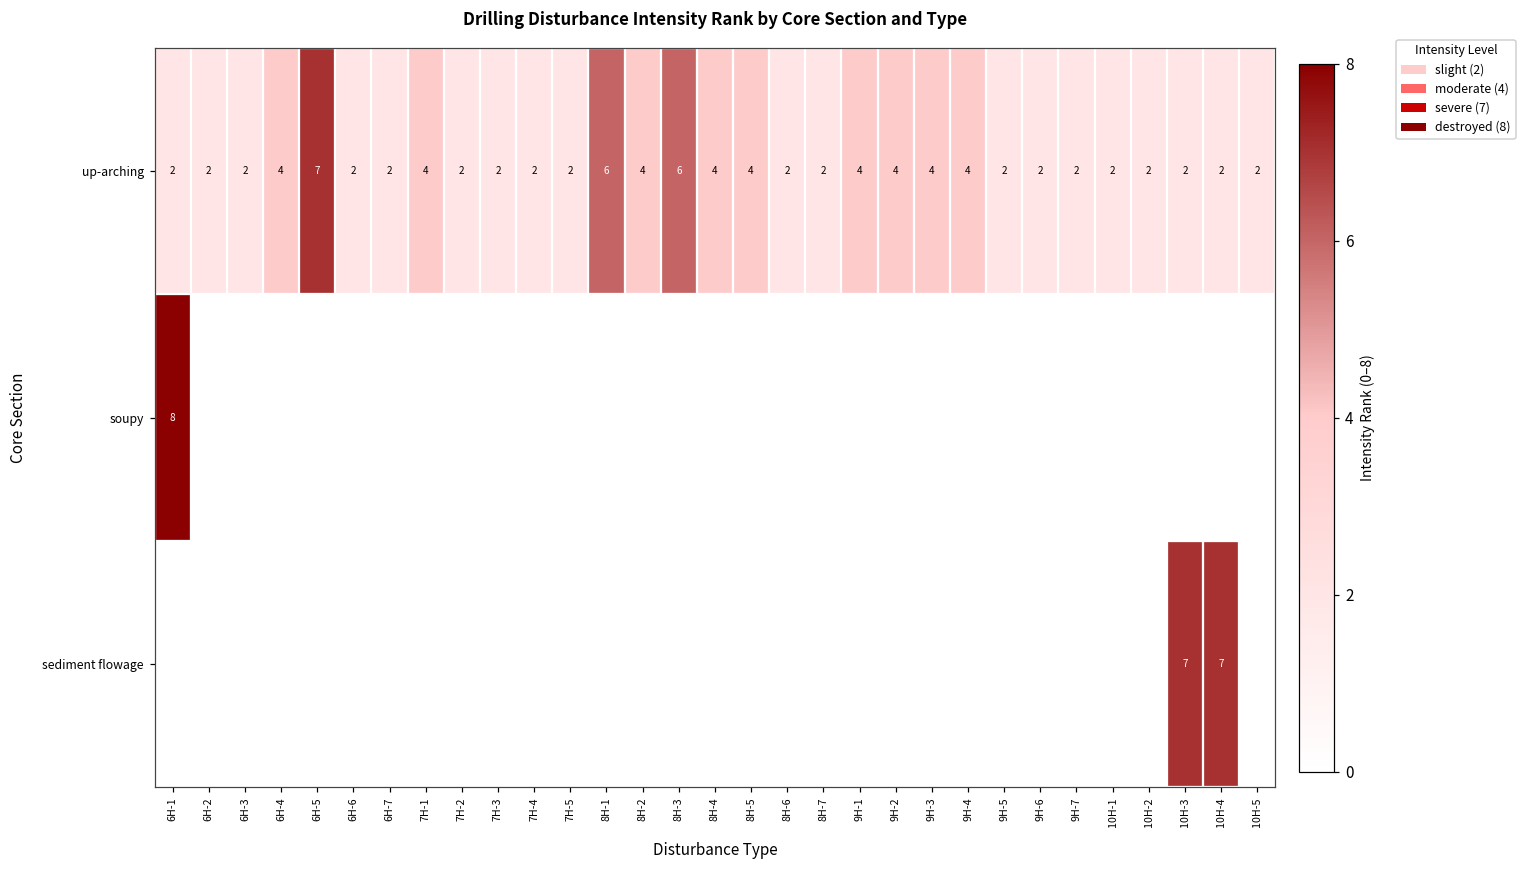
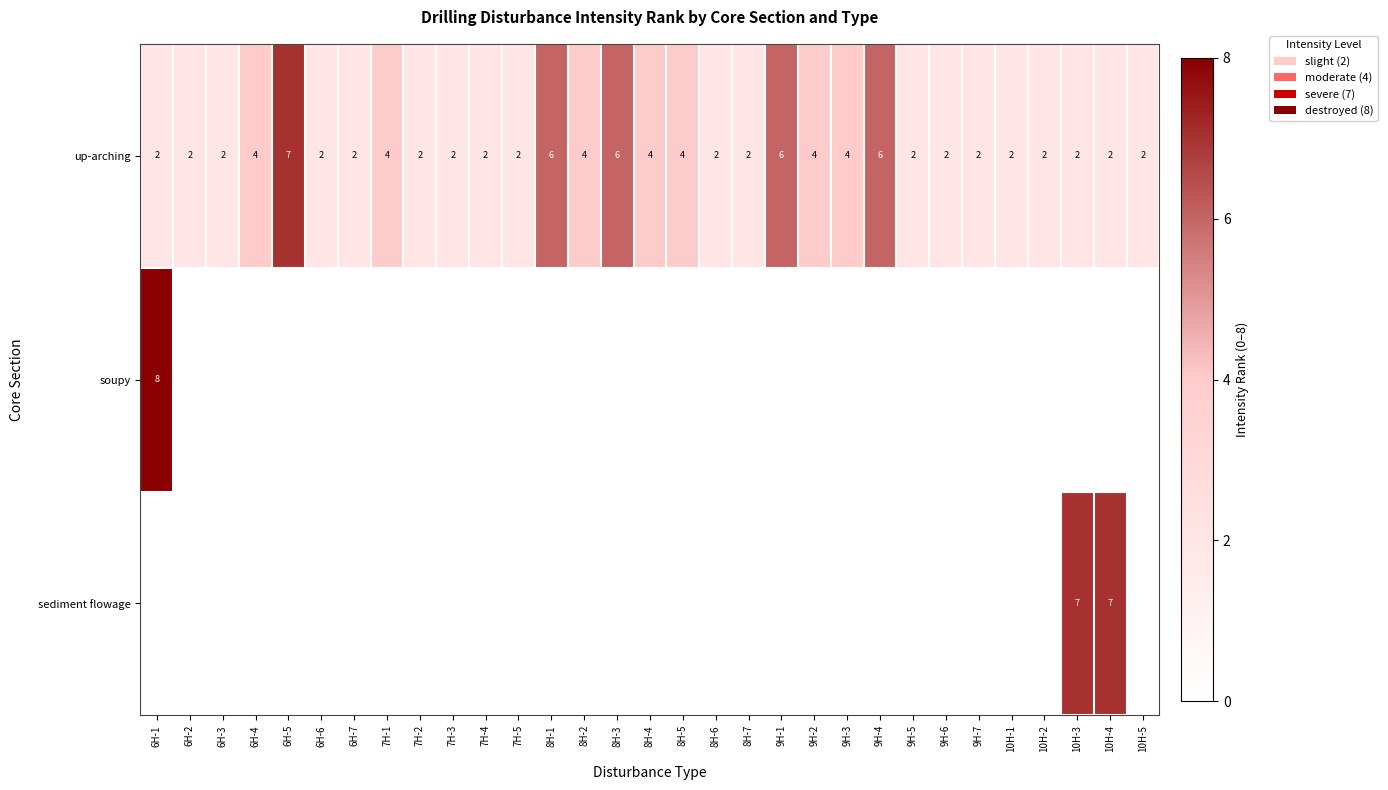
up-arching, 9H-1: 4 -> 6
up-arching, 9H-4: 4 -> 6
